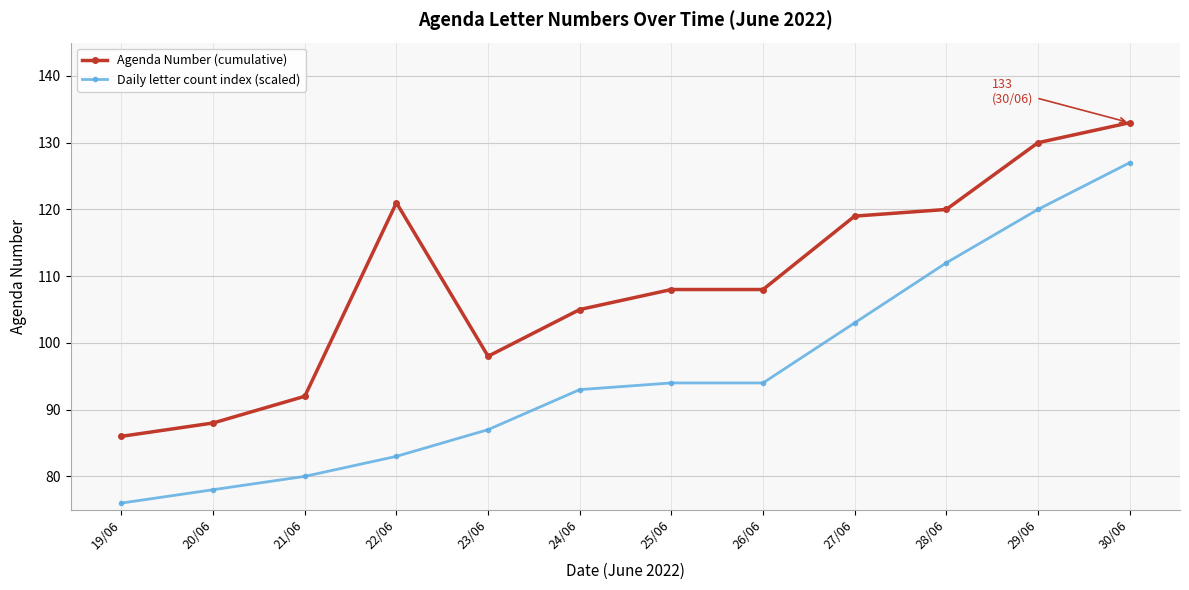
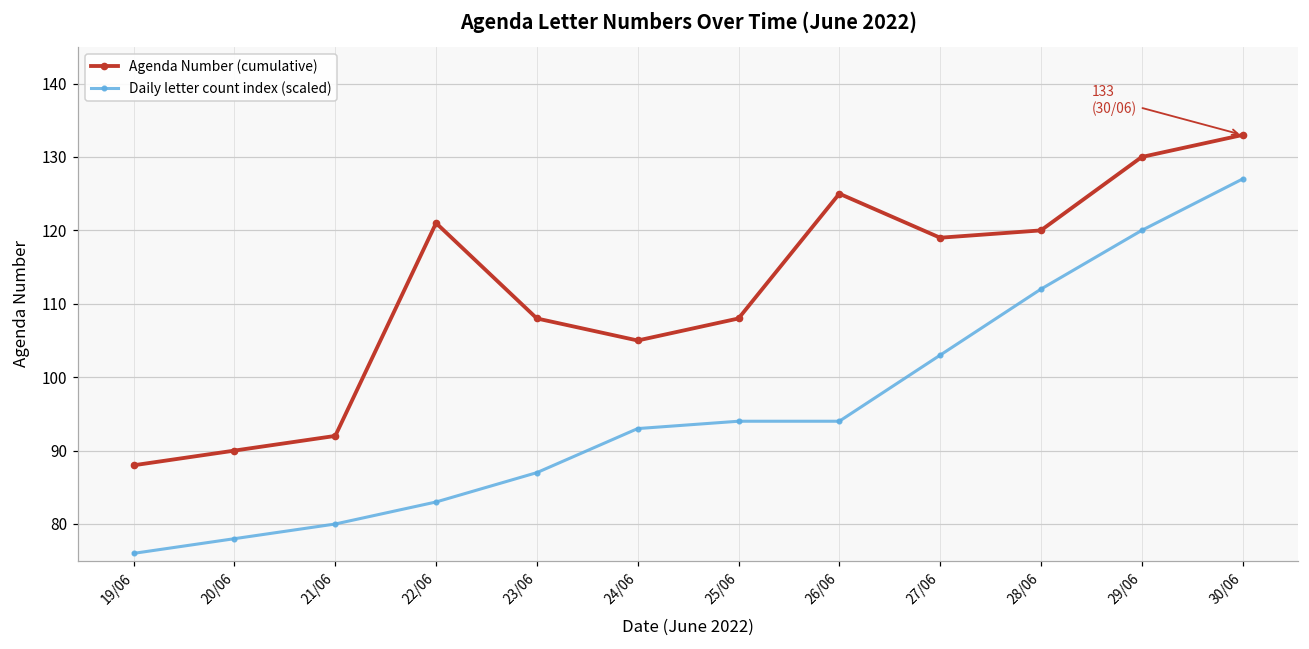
Agenda Number (cumulative), 19/06: 86 -> 88
Agenda Number (cumulative), 20/06: 88 -> 90
Agenda Number (cumulative), 23/06: 98 -> 108
Agenda Number (cumulative), 26/06: 108 -> 125
